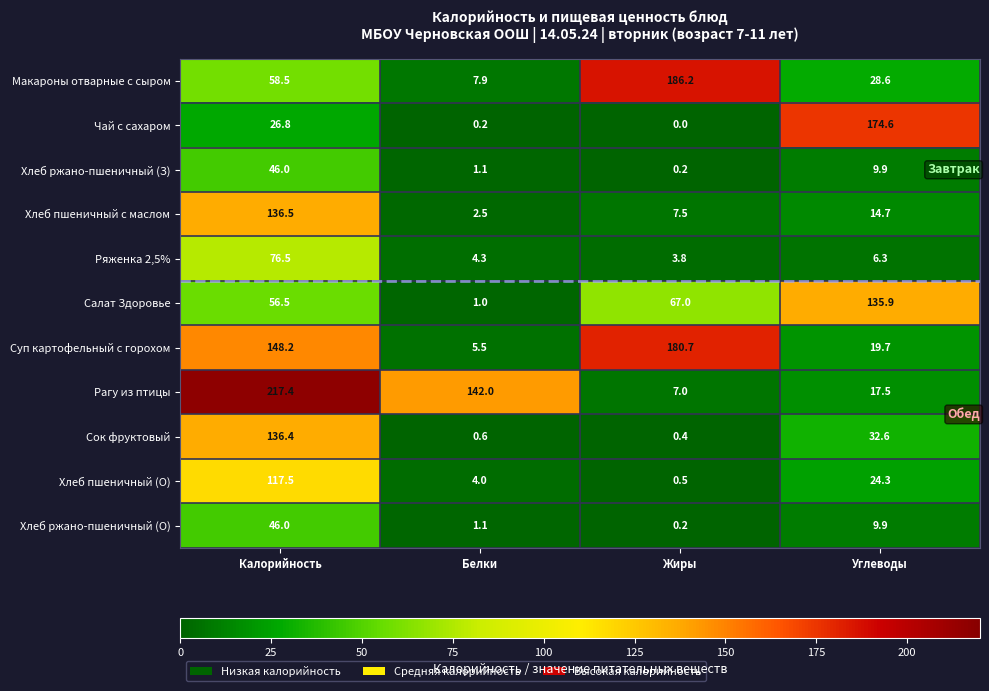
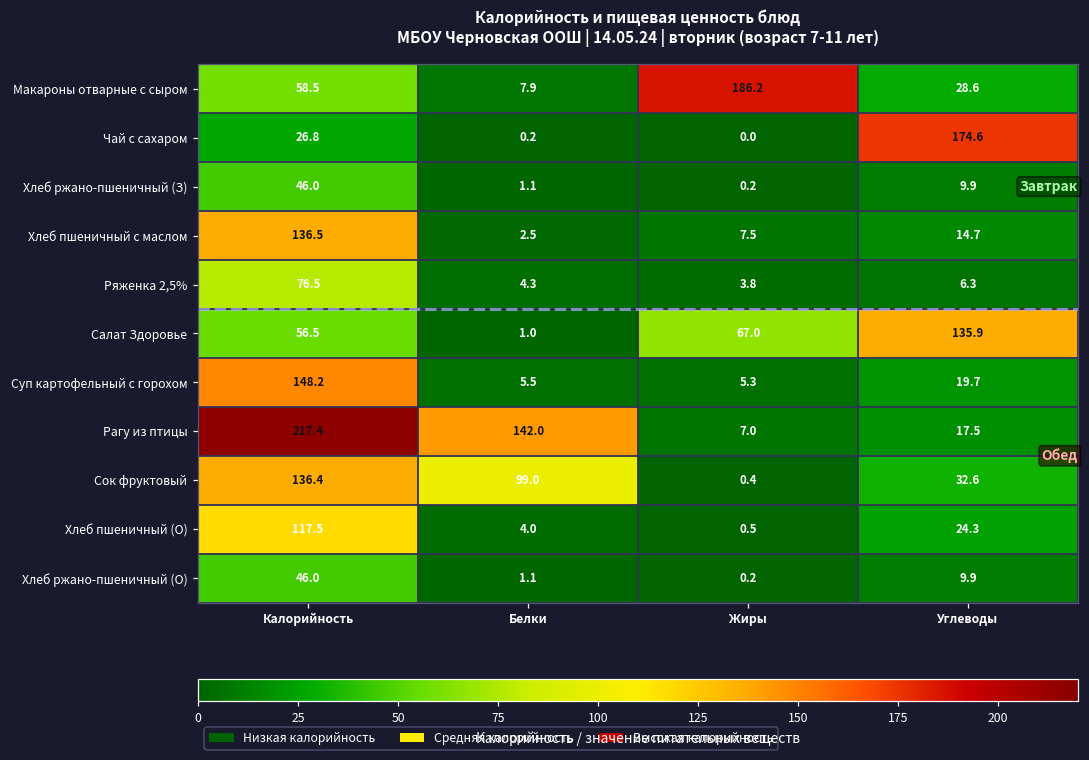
Суп картофельный с горохом, Жиры: 180.7 -> 5.3
Сок фруктовый, Белки: 0.6 -> 99.0
